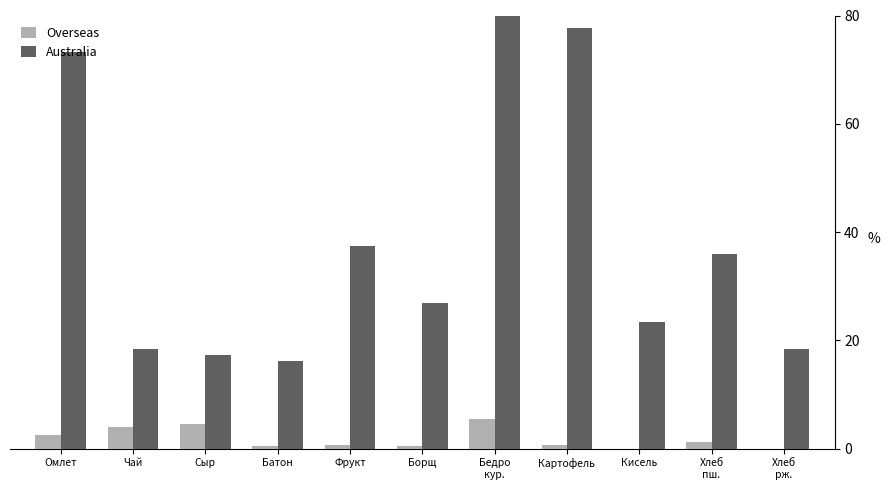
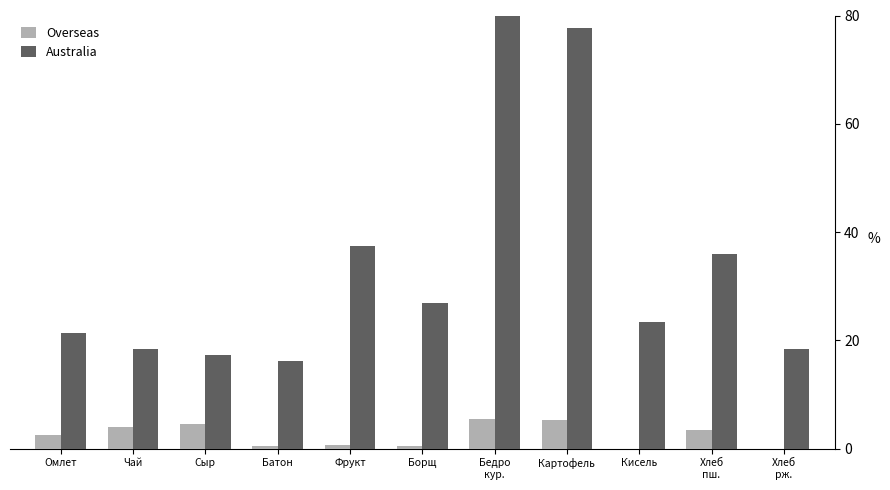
Australia, Омлет: 73 -> 21
Overseas, Картофель: 1 -> 5
Overseas, Хлеб пш.: 1 -> 4
